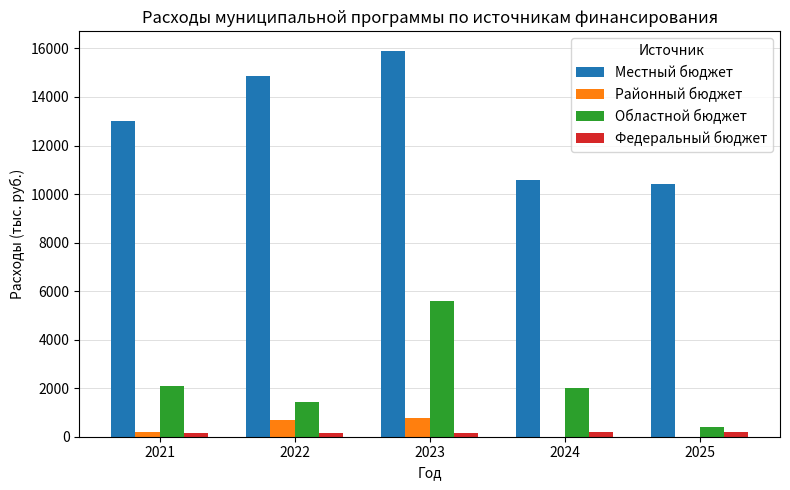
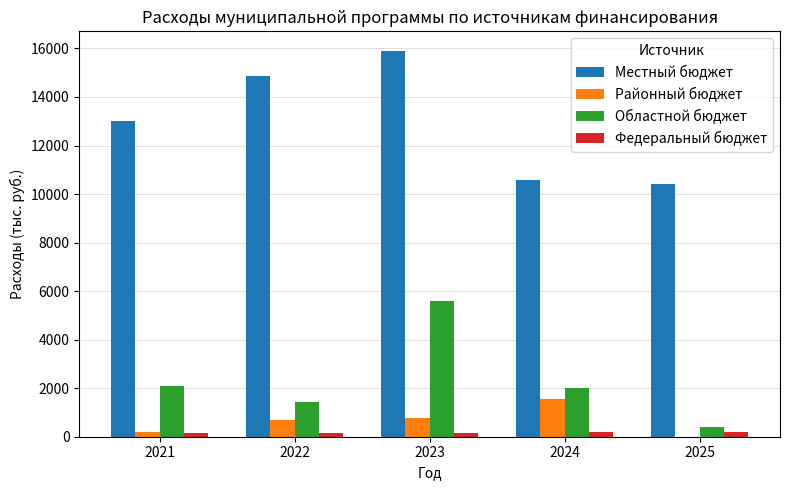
Районный бюджет, 2024: 0 -> 1500
